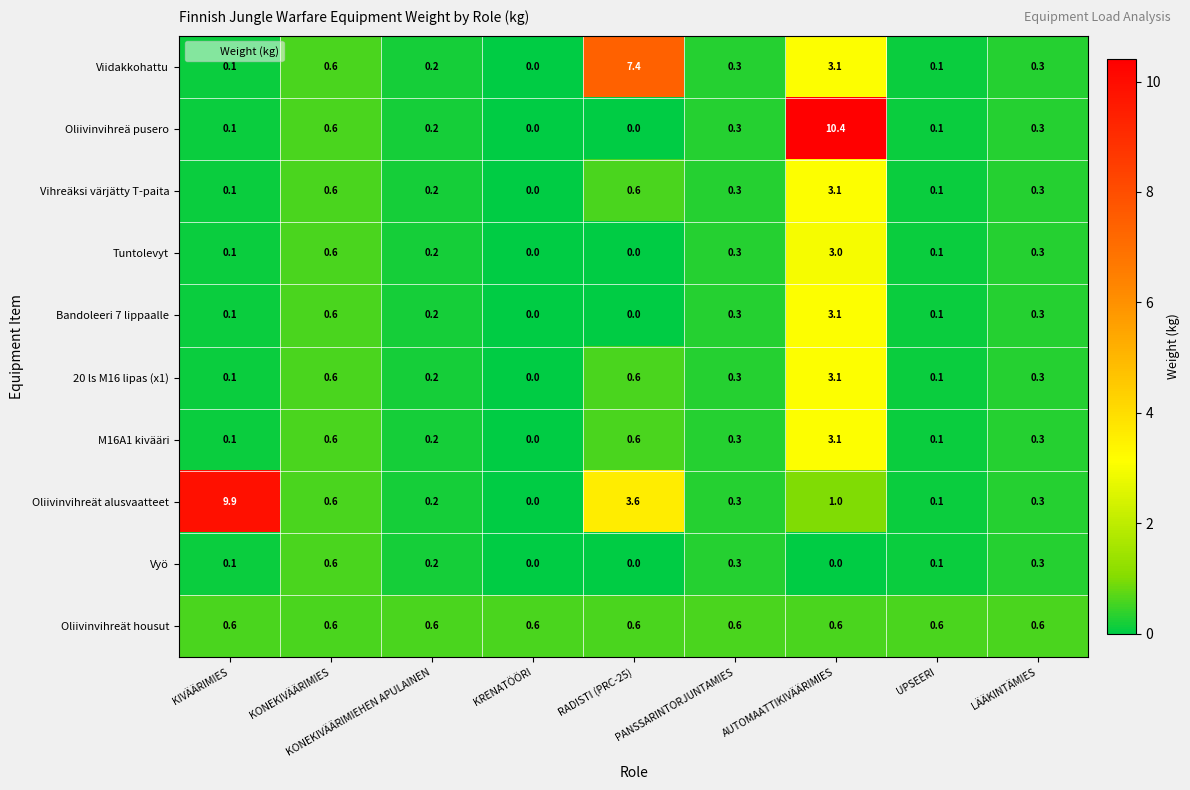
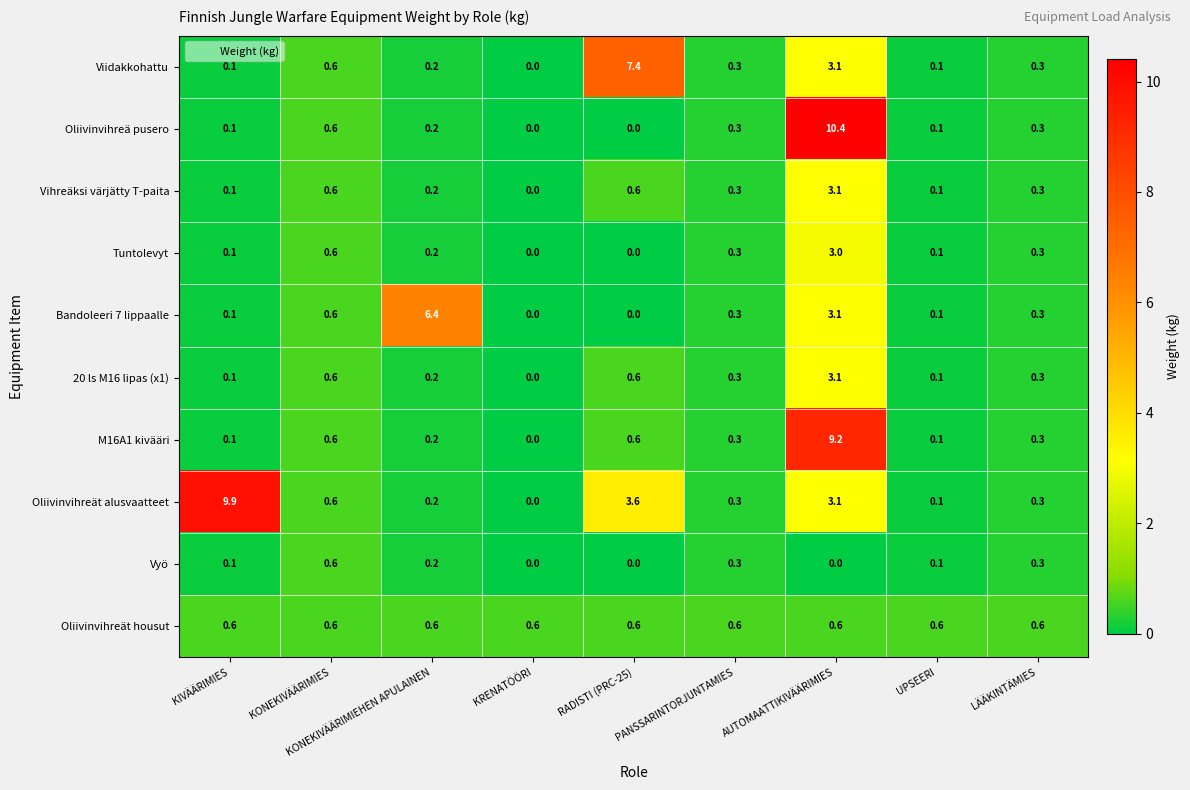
Bandoleeri 7 lippaalle, KONEKIVÄÄRIMIEHEN APULAINEN: 0.2 -> 6.4
M16A1 kivääri, AUTOMAATTIKIVÄÄRIMIES: 3.1 -> 9.2
Oliivinvihreät alusvaatteet, AUTOMAATTIKIVÄÄRIMIES: 1.0 -> 3.1
